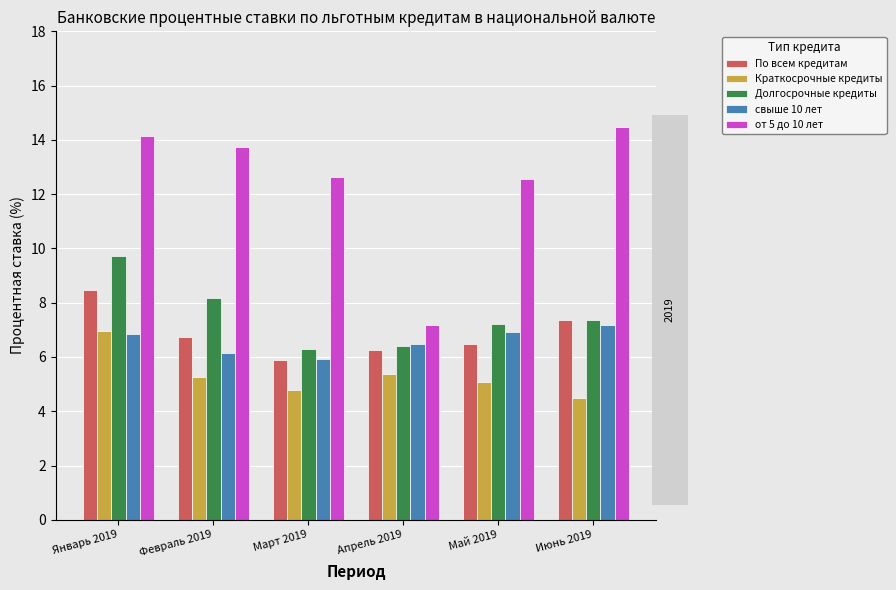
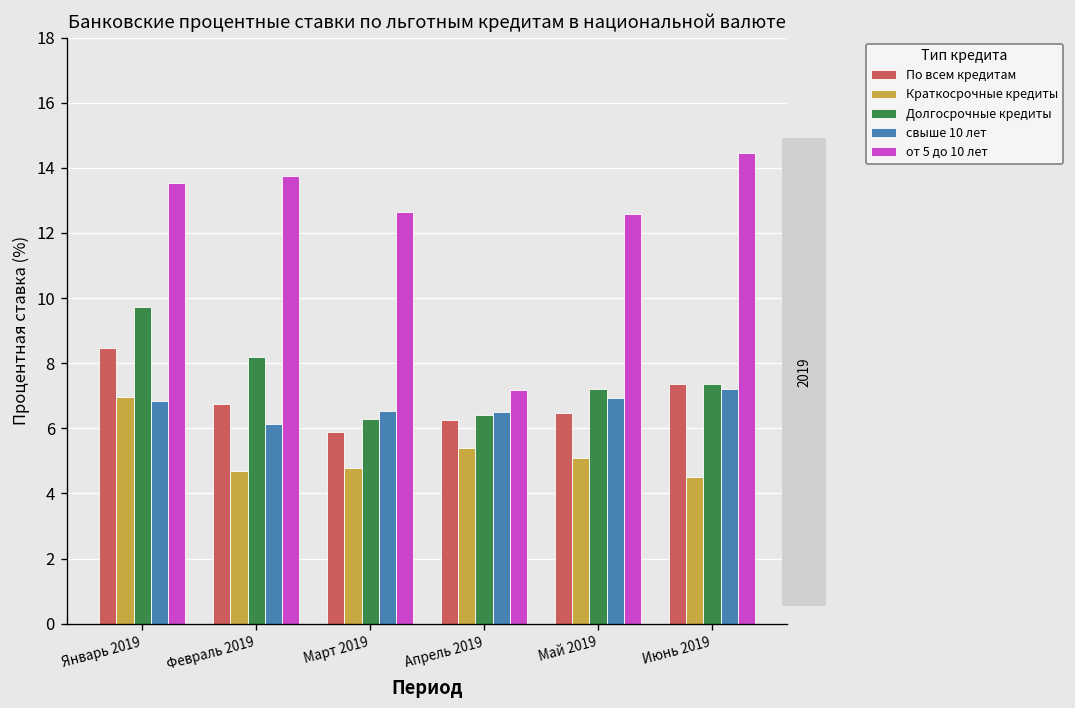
от 5 до 10 лет, Январь 2019: 14.1 -> 13.5
Краткосрочные кредиты, Февраль 2019: 5.3 -> 4.7
свыше 10 лет, Март 2019: 5.9 -> 6.5
